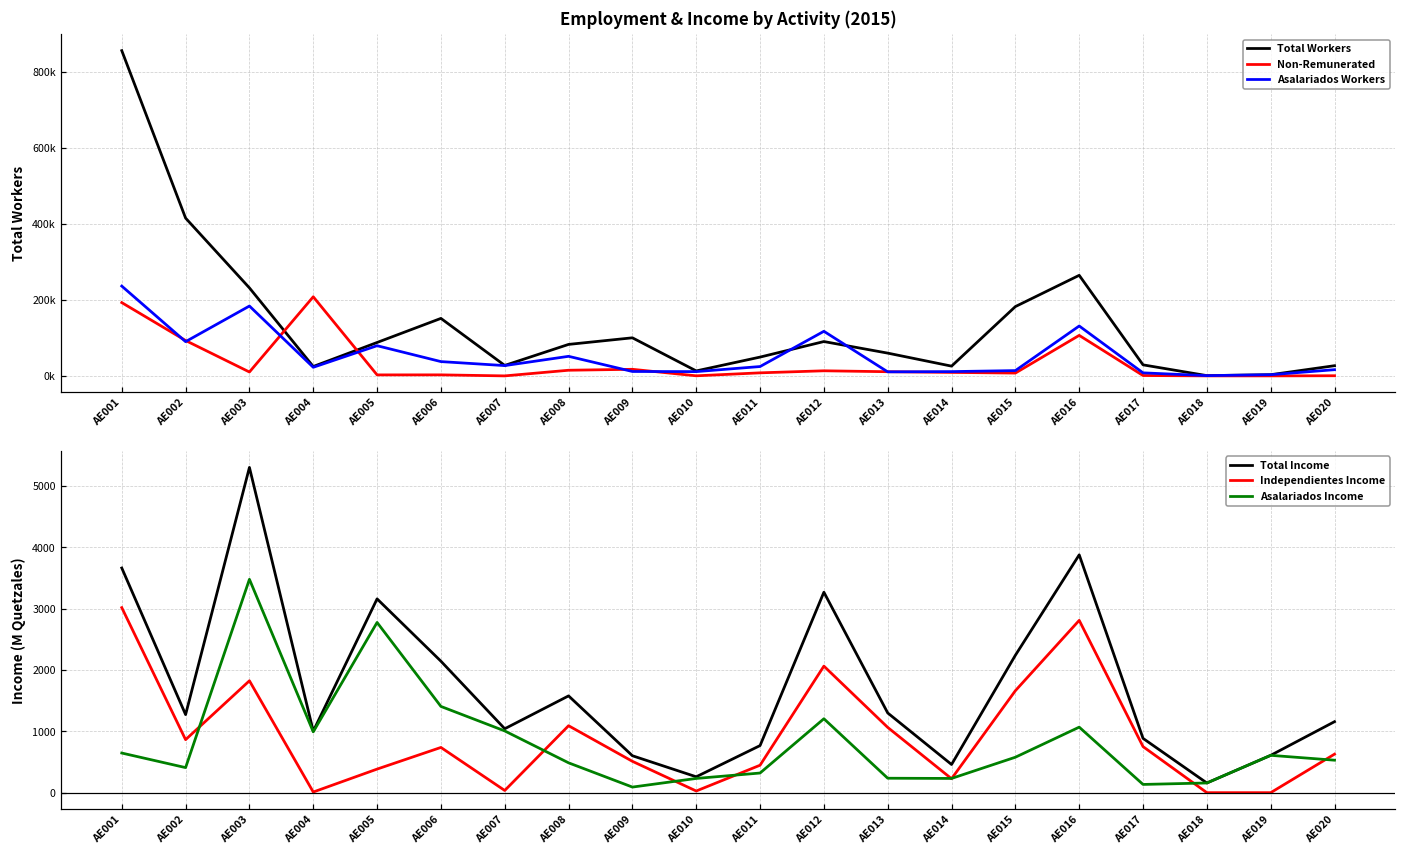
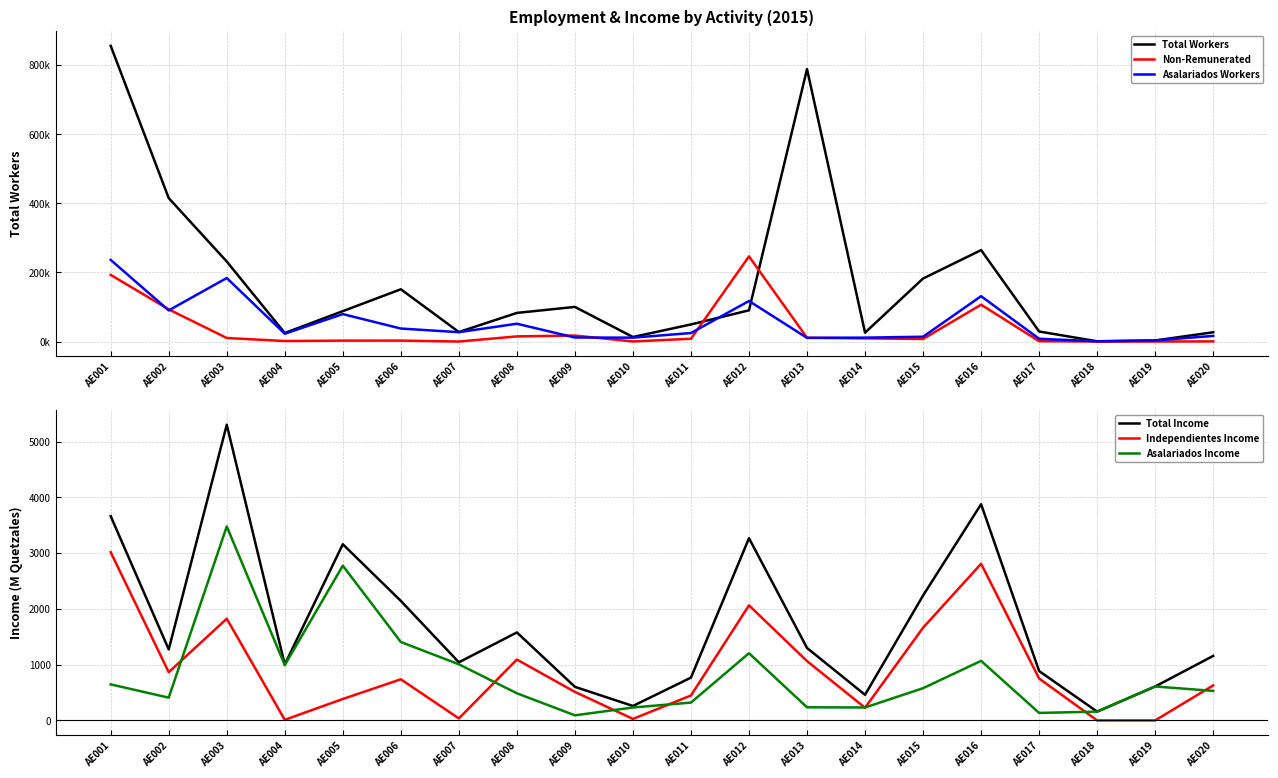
Employment & Income by Activity (2015), Non-Remunerated, AE004: 210000 -> 0
Employment & Income by Activity (2015), Non-Remunerated, AE012: 10000 -> 250000
Employment & Income by Activity (2015), Total Workers, AE013: 60000 -> 790000
